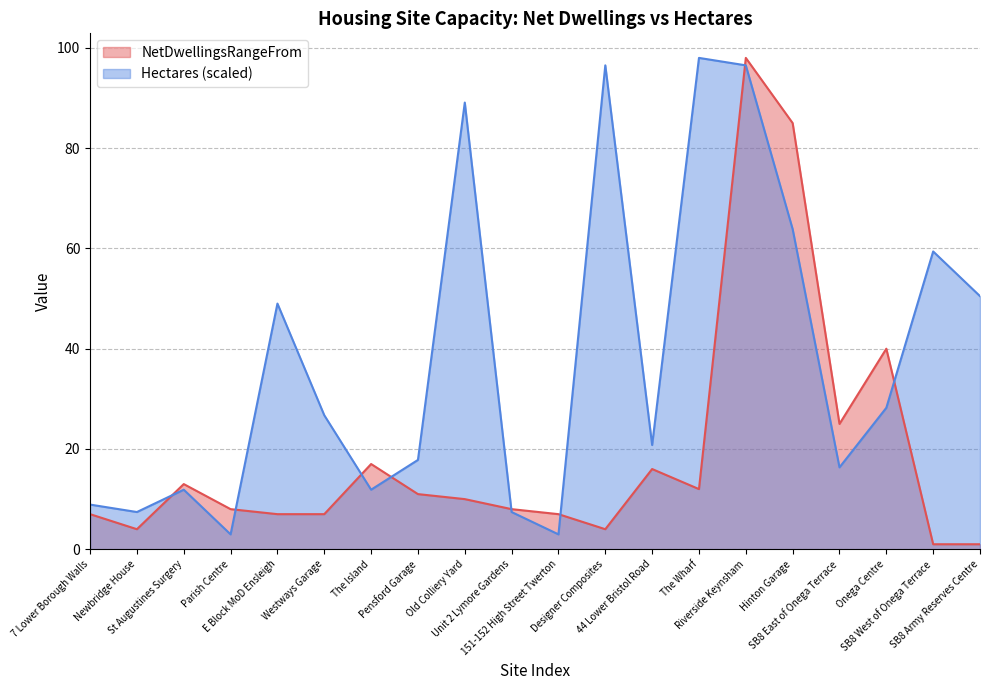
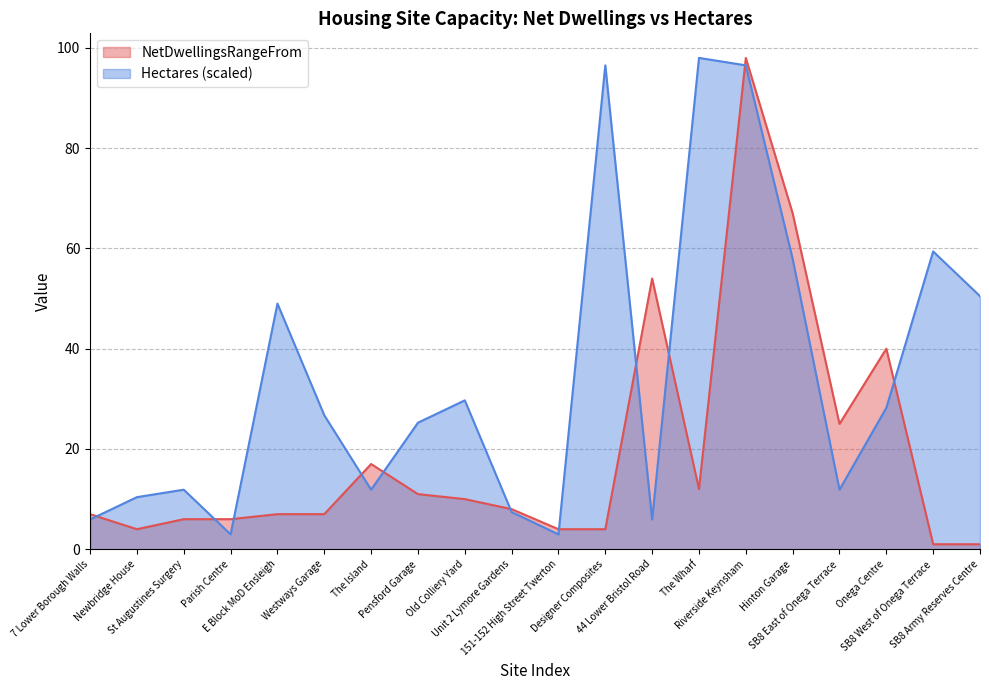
Hectares (scaled), 7 Lower Borough Walls: 9 -> 6
Hectares (scaled), Newbridge House: 7 -> 10
NetDwellingsRangeFrom, St Augustines Surgery: 13 -> 6
NetDwellingsRangeFrom, Parish Centre: 8 -> 6
Hectares (scaled), Pensford Garage: 18 -> 25
Hectares (scaled), Old Colliery Yard: 89 -> 30
NetDwellingsRangeFrom, 151-152 High Street Twerton: 7 -> 4
NetDwellingsRangeFrom, 44 Lower Bristol Road: 16 -> 54
Hectares (scaled), 44 Lower Bristol Road: 21 -> 6
NetDwellingsRangeFrom, Hinton Garage: 85 -> 67
Hectares (scaled), Hinton Garage: 64 -> 58
Hectares (scaled), SB8 East of Onega Terrace: 16 -> 12
